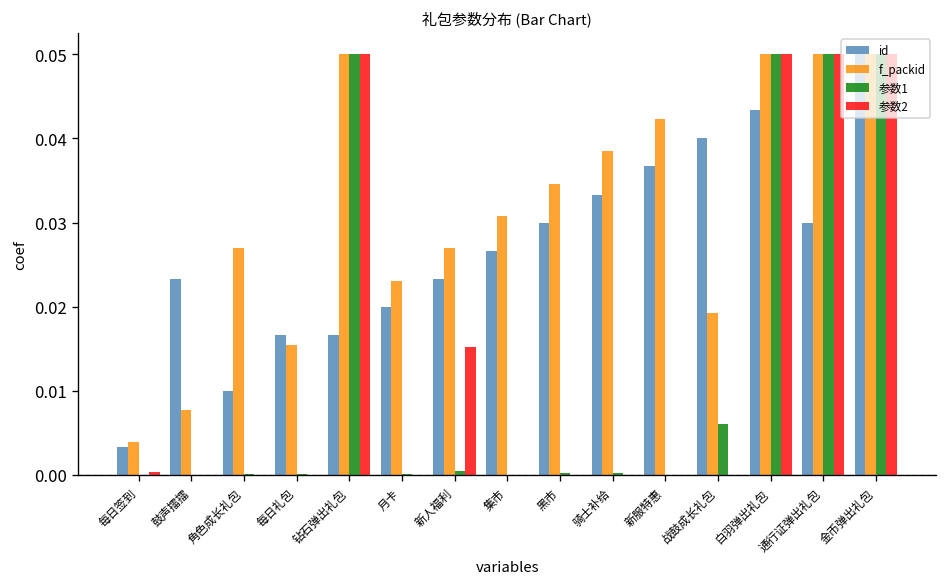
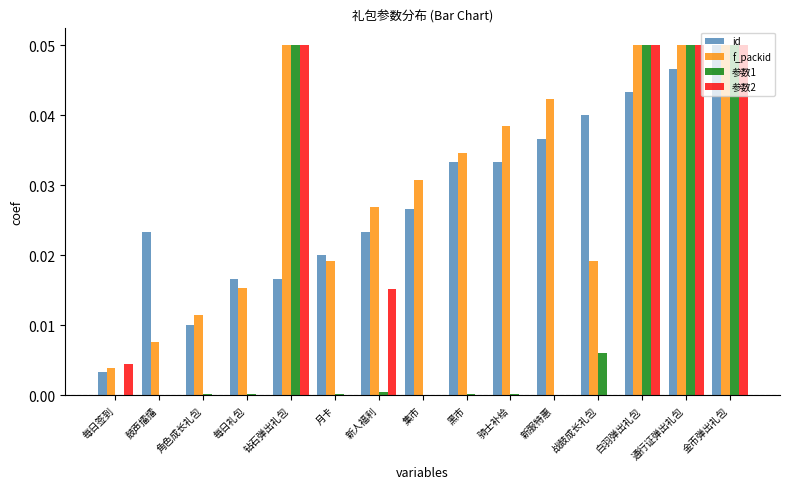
参数2, 每日签到: 0.000 -> 0.004
f_packid, 角色成长礼包: 0.027 -> 0.012
f_packid, 月卡: 0.023 -> 0.019
id, 黑市: 0.030 -> 0.033
id, 通行证弹出礼包: 0.030 -> 0.047
